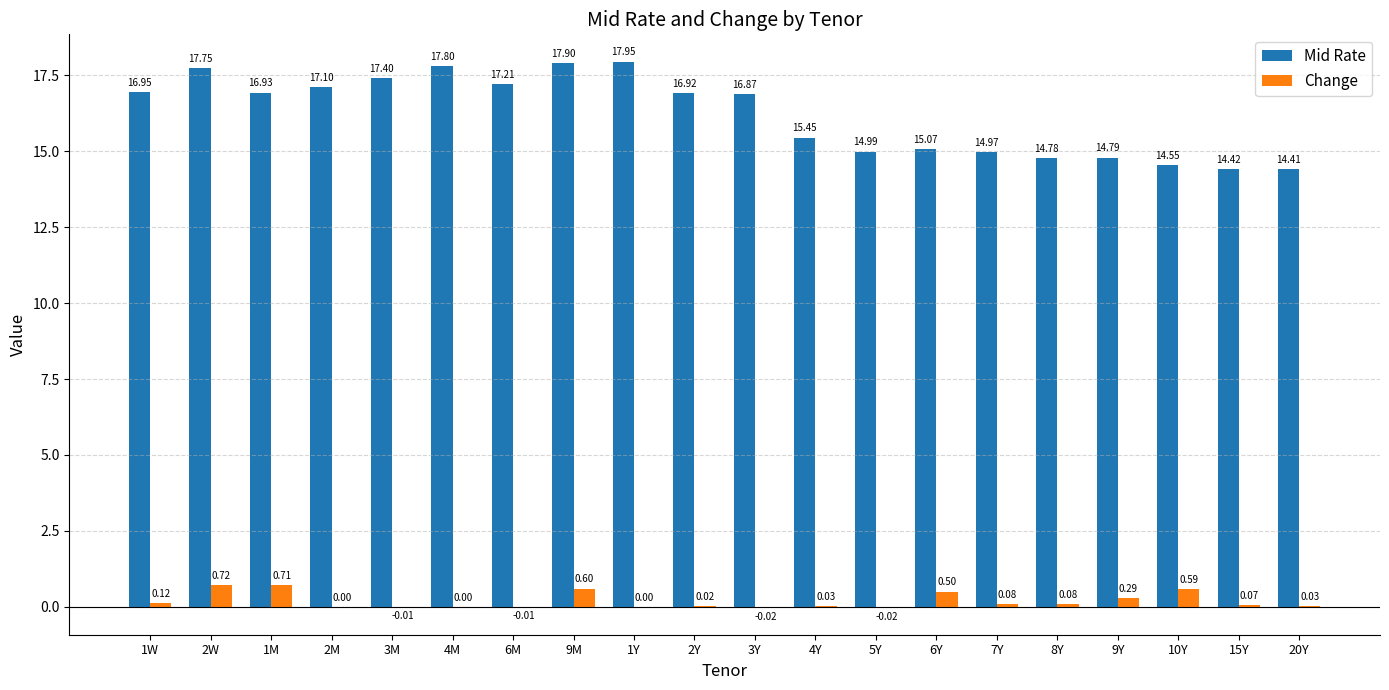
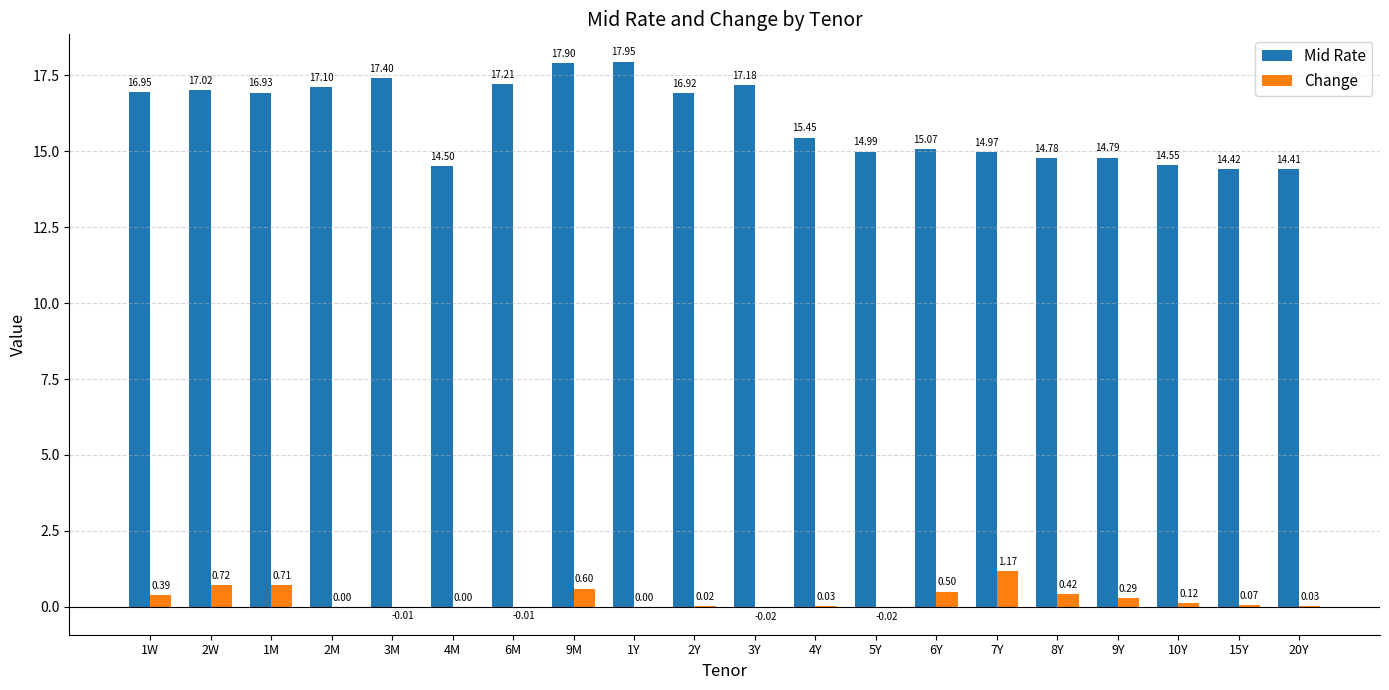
Change, 1W: 0.12 -> 0.39
Mid Rate, 2W: 17.75 -> 17.02
Mid Rate, 4M: 17.80 -> 14.50
Mid Rate, 3Y: 16.87 -> 17.18
Change, 7Y: 0.08 -> 1.17
Change, 8Y: 0.08 -> 0.42
Change, 10Y: 0.59 -> 0.12
